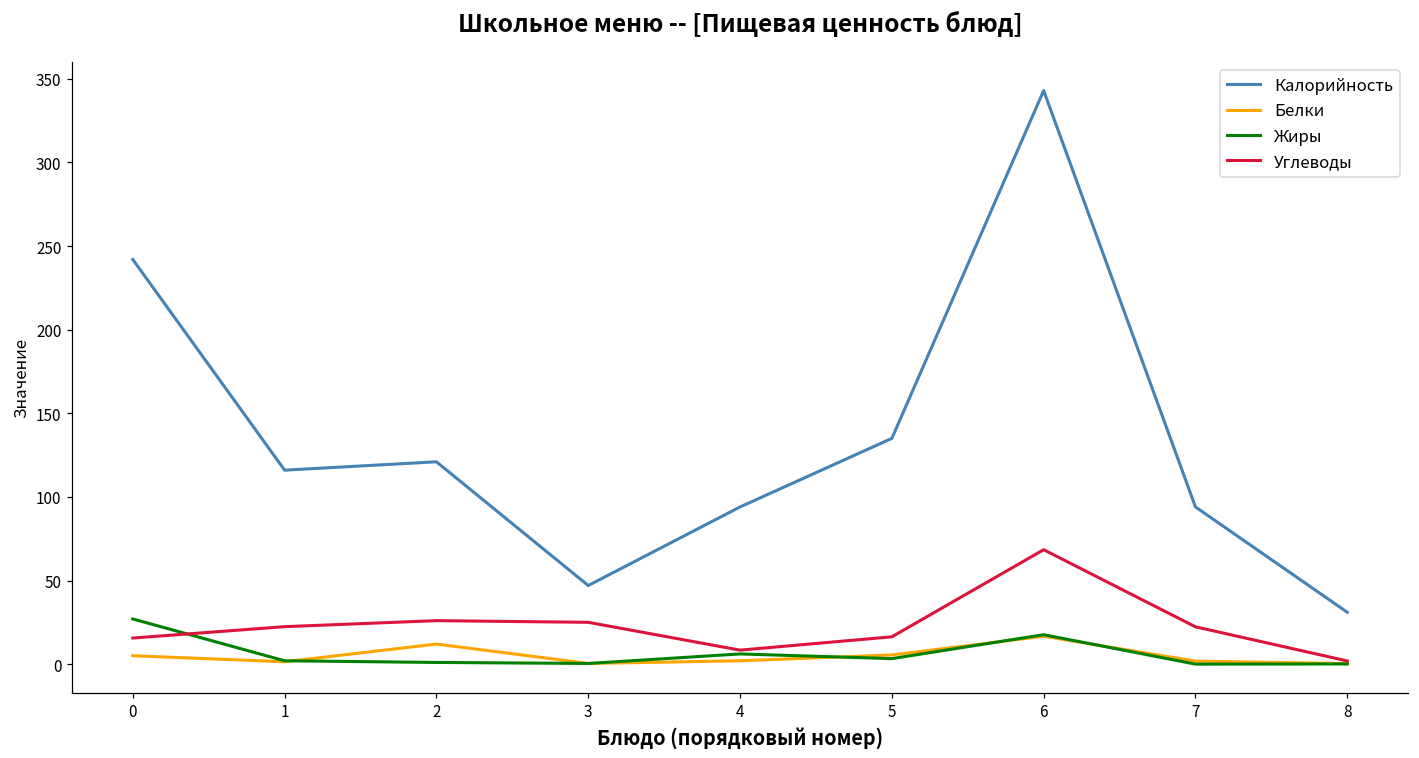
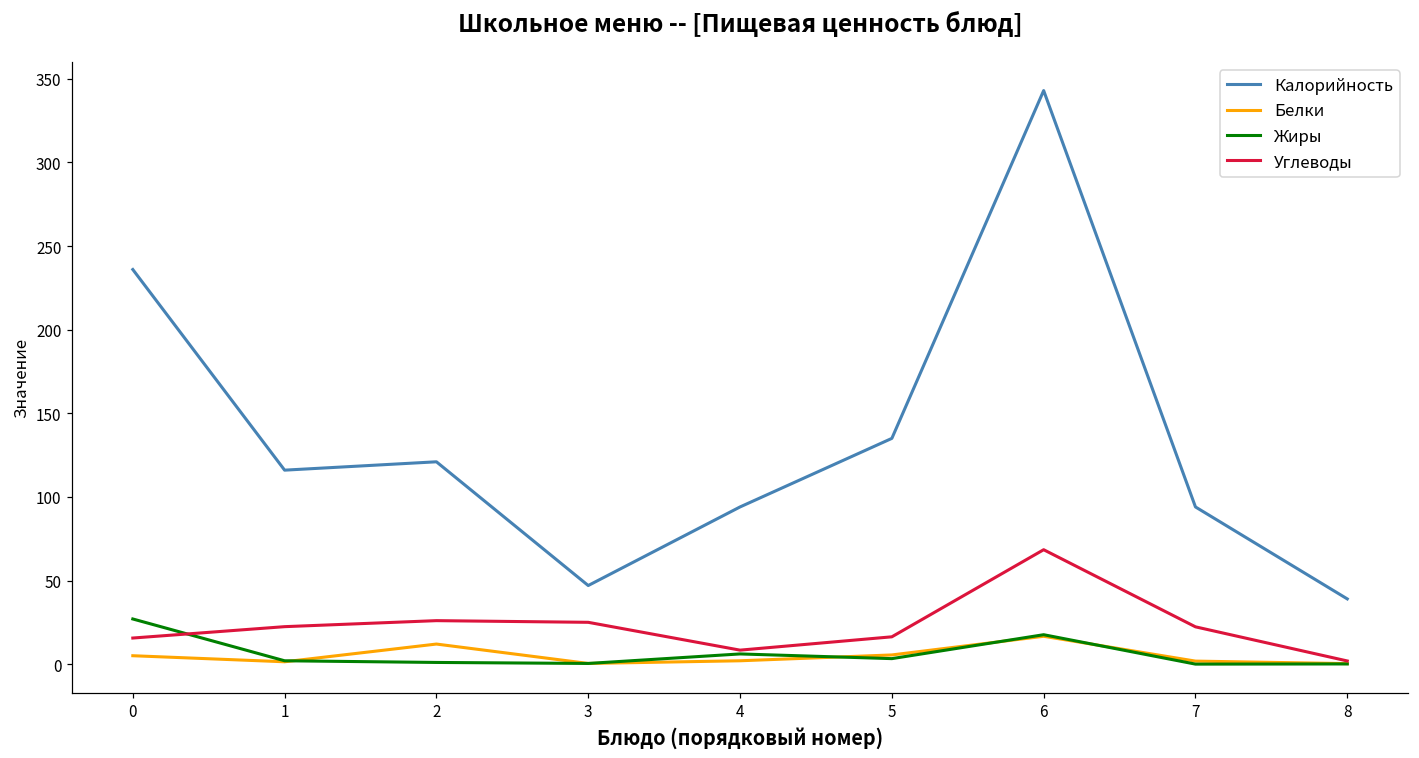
Калорийность, 0: 242 -> 236
Калорийность, 8: 31 -> 39
